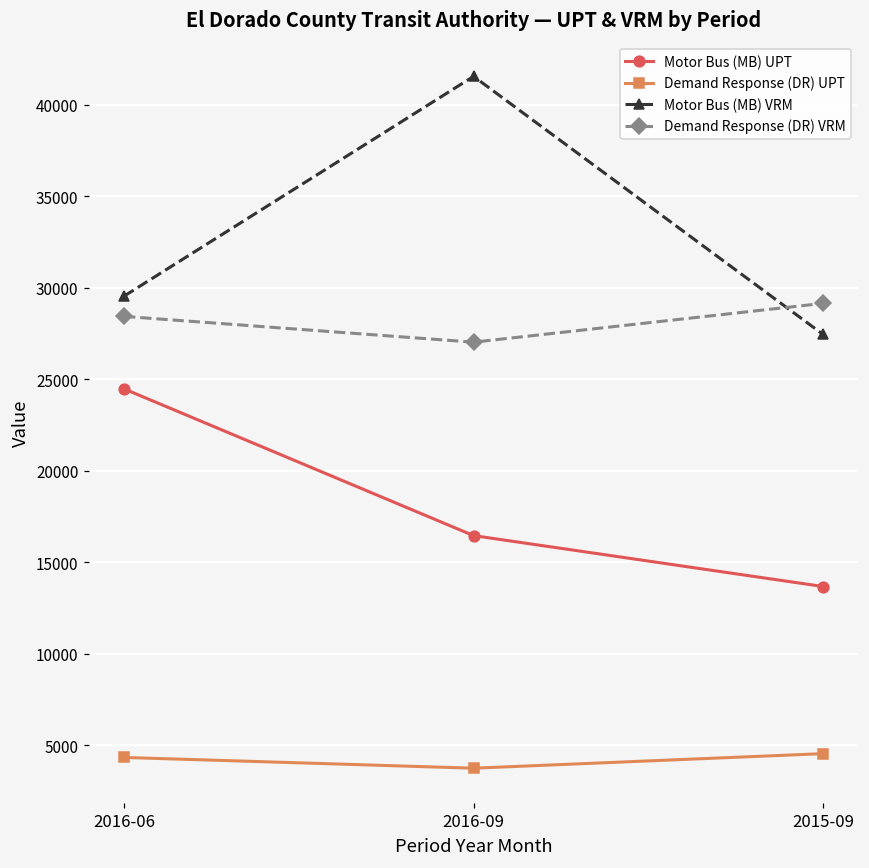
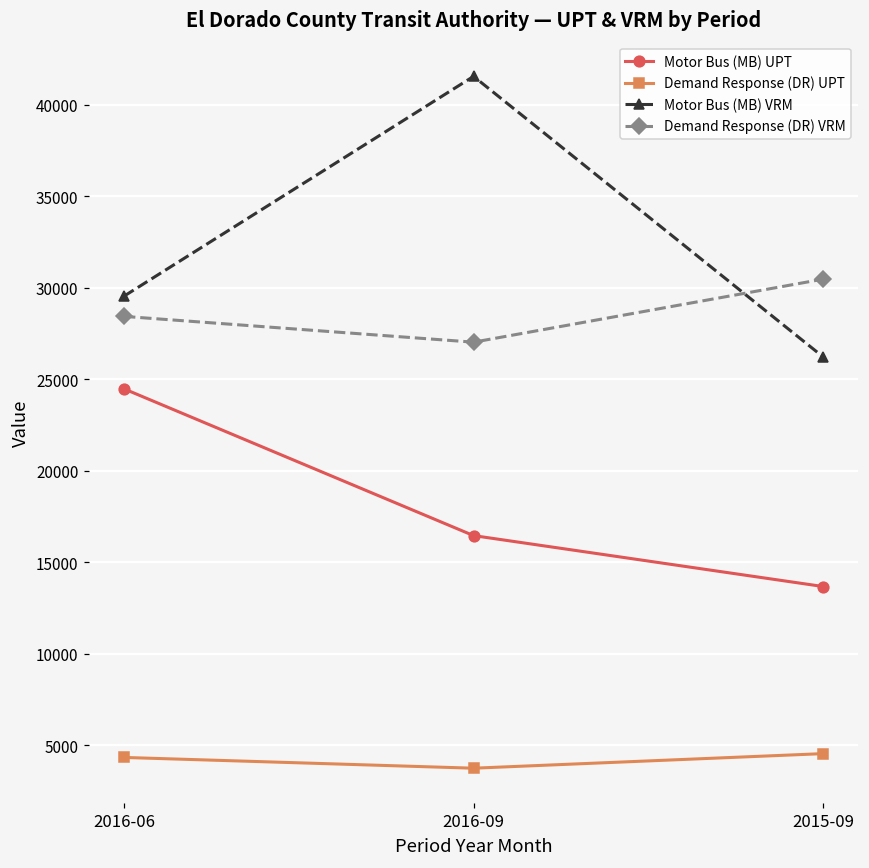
Motor Bus (MB) VRM, 2015-09: 27400 -> 26200
Demand Response (DR) VRM, 2015-09: 29100 -> 30500
